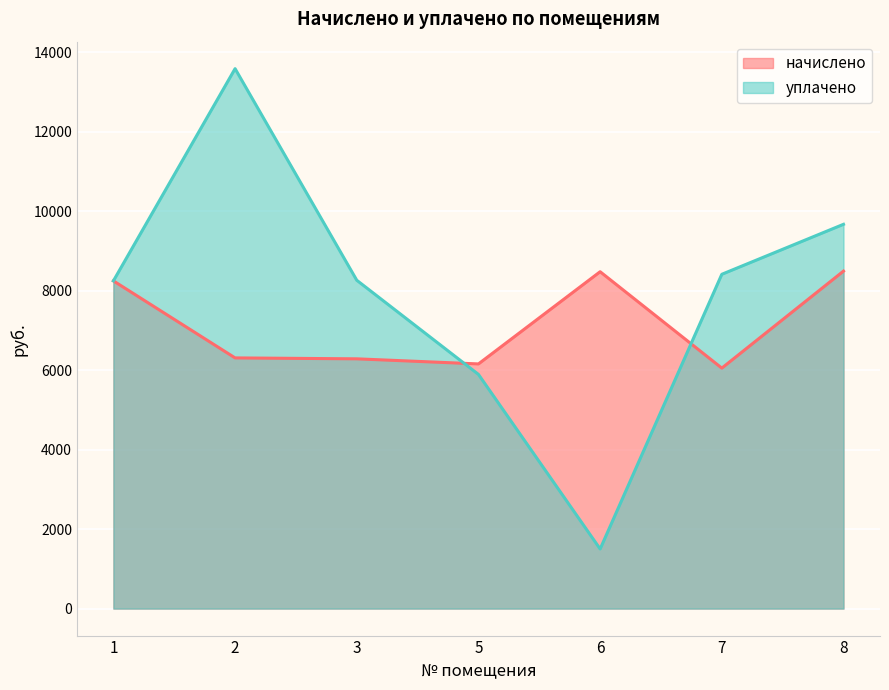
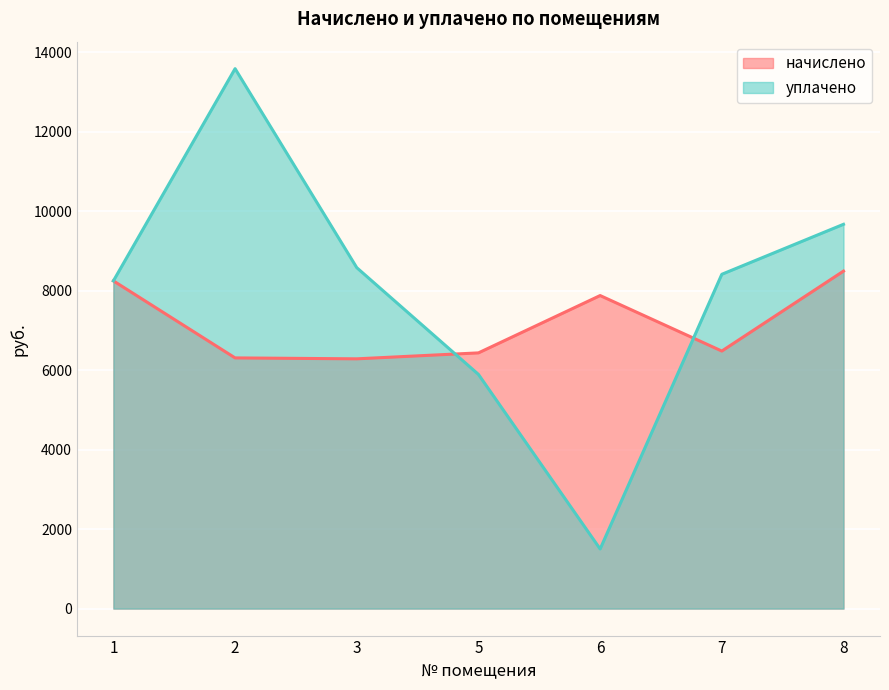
уплачено, 3: 8300 -> 8600
начислено, 5: 6200 -> 6400
начислено, 6: 8500 -> 7900
начислено, 7: 6100 -> 6500
